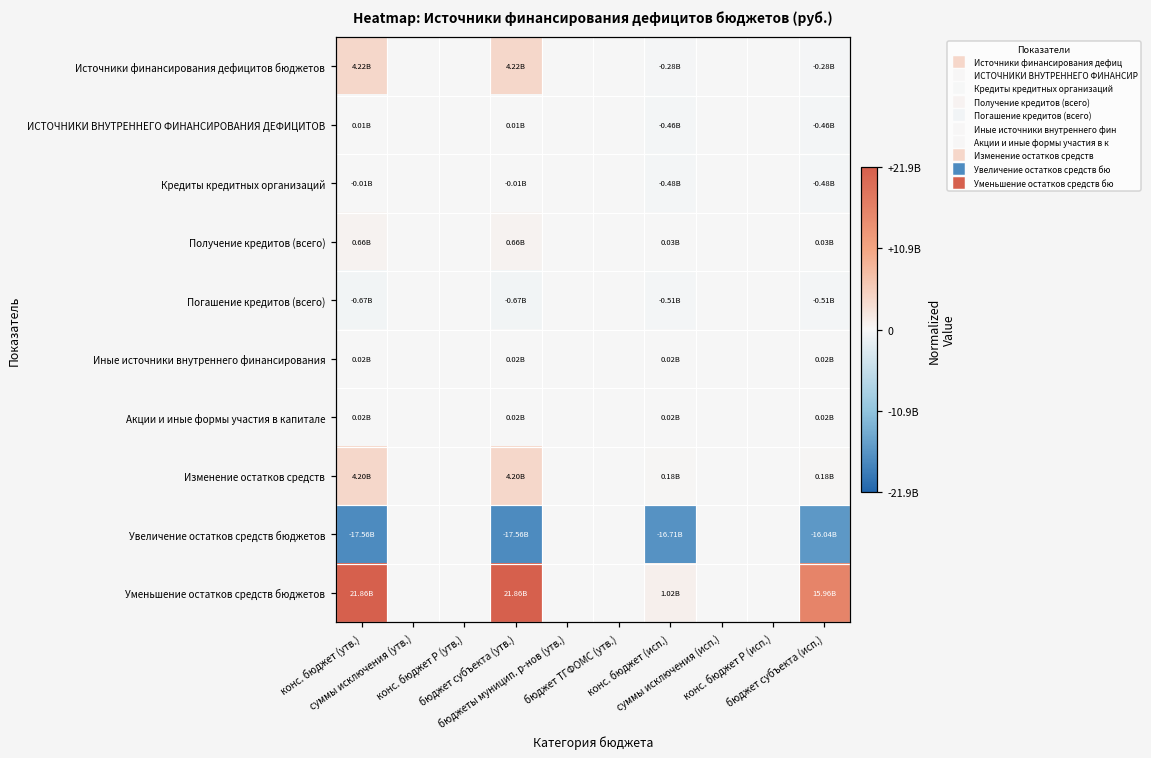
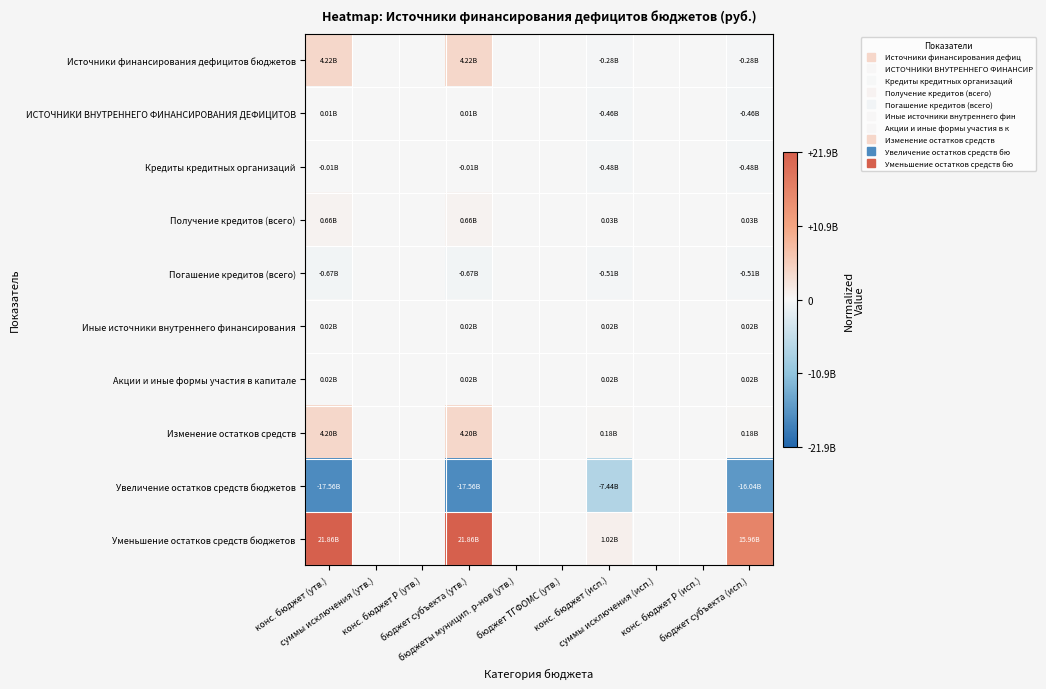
Увеличение остатков средств бюджетов, конс. бюджет (исп.): -16.71B -> -7.44B
